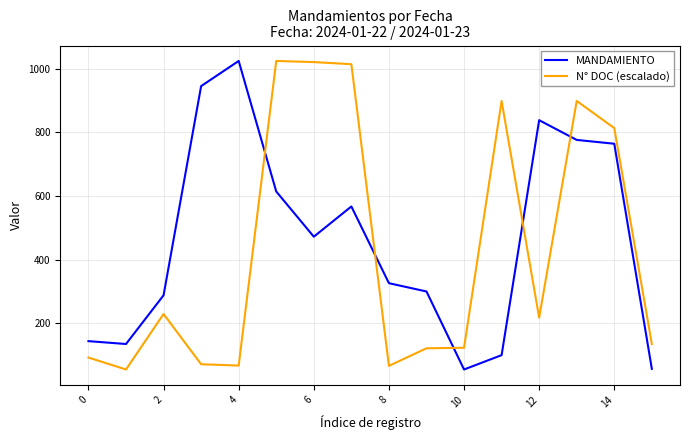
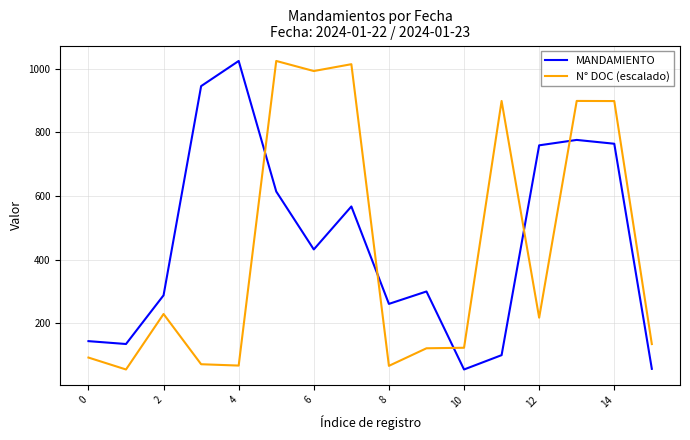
MANDAMIENTO, 6: 470 -> 430
N° DOC (escalado), 6: 1020 -> 990
MANDAMIENTO, 8: 330 -> 260
MANDAMIENTO, 12: 840 -> 760
N° DOC (escalado), 14: 810 -> 900
